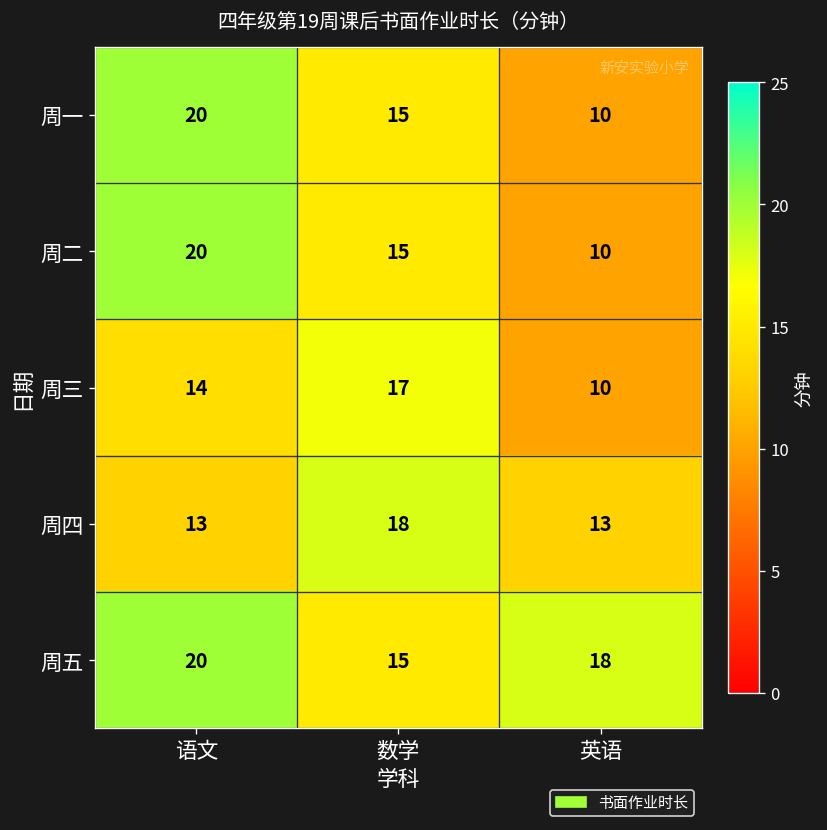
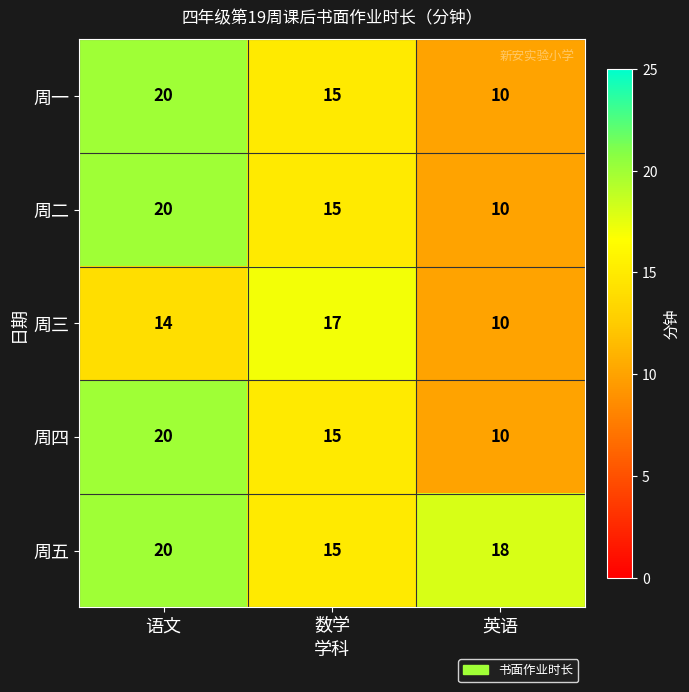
周四, 语文: 13 -> 20
周四, 数学: 18 -> 15
周四, 英语: 13 -> 10
